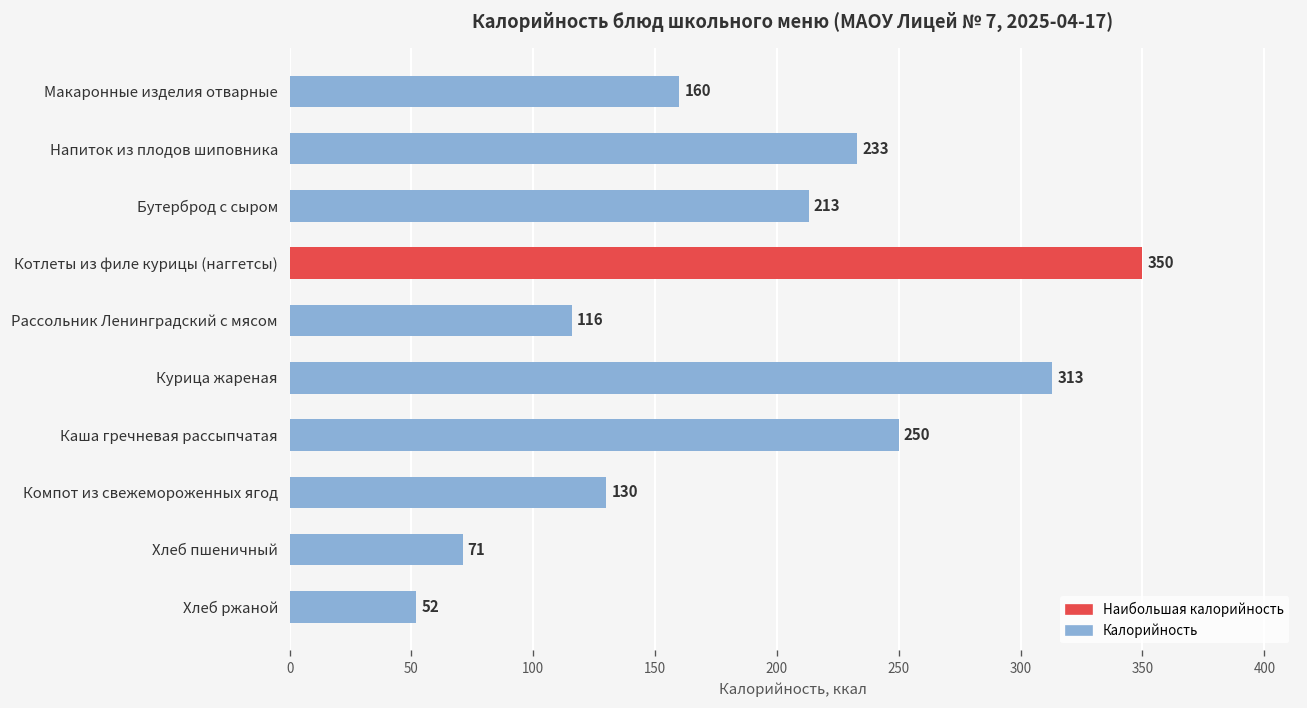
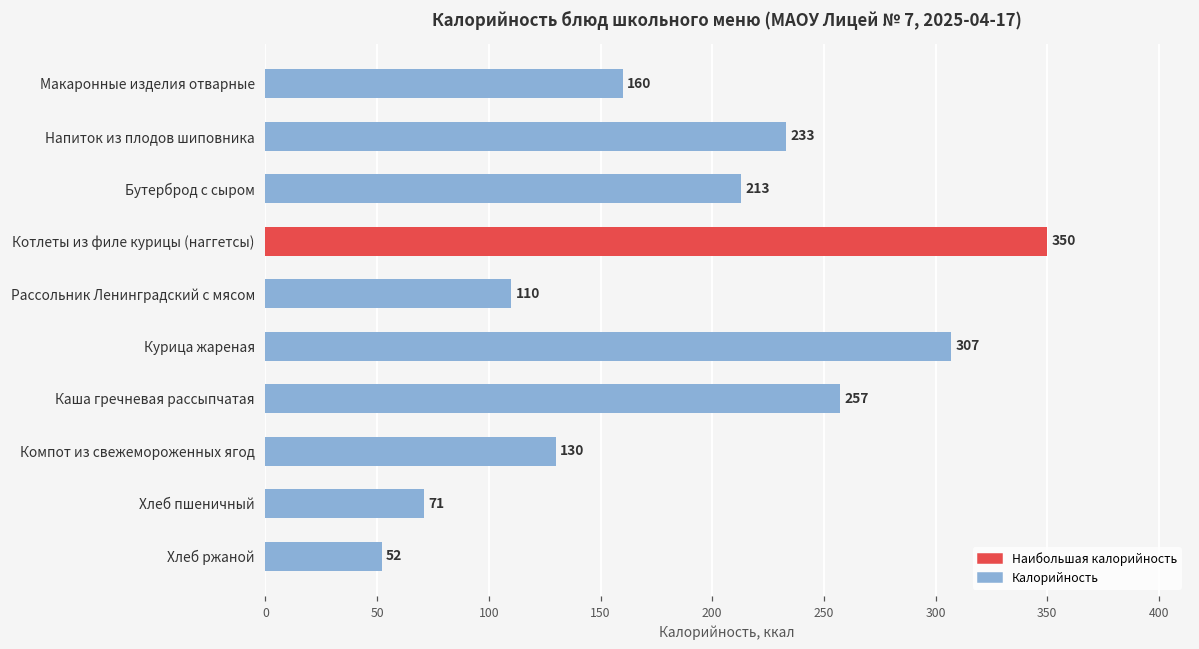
Рассольник Ленинградский с мясом: 116 -> 110
Курица жареная: 313 -> 307
Каша гречневая рассыпчатая: 250 -> 257
